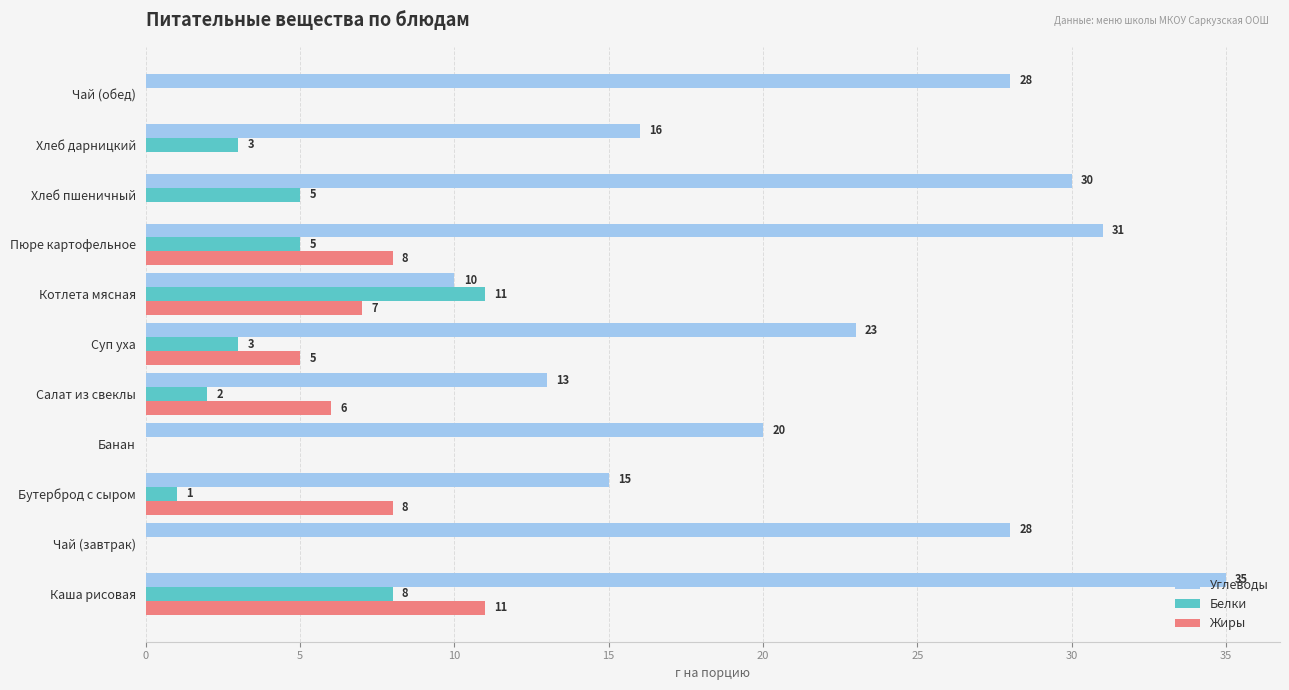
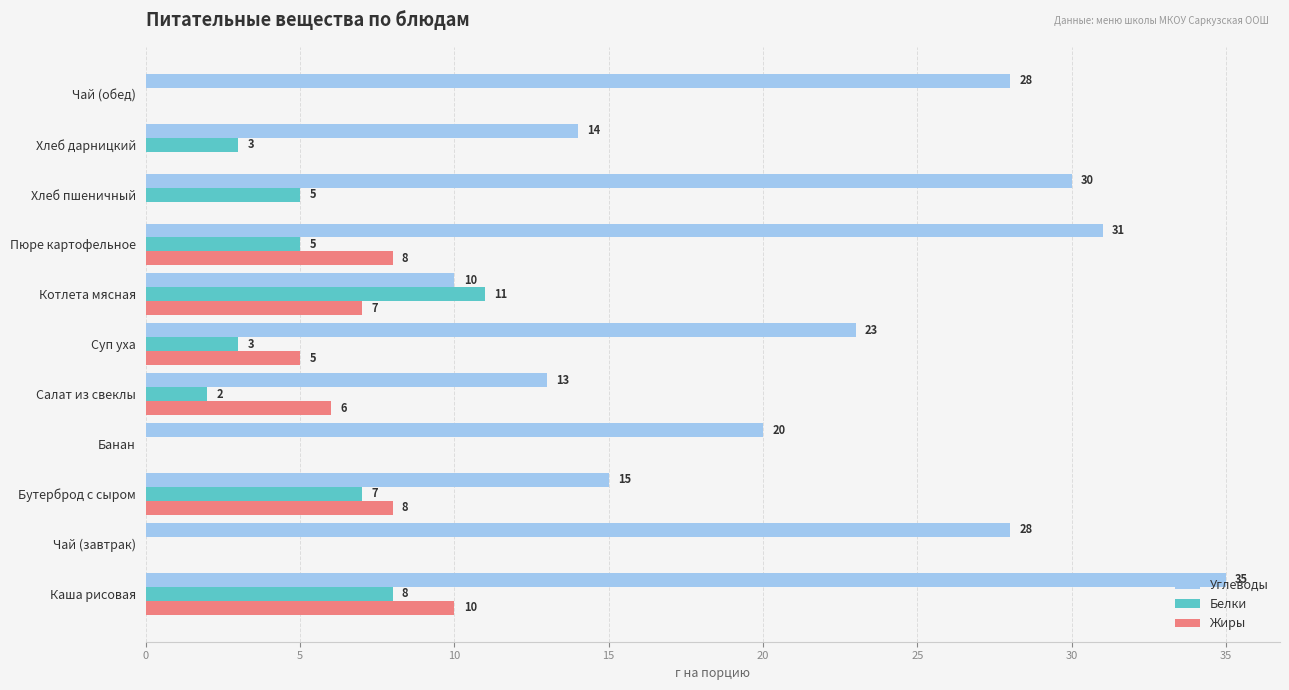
Углеводы, Хлеб дарницкий: 16 -> 14
Белки, Бутерброд с сыром: 1 -> 7
Жиры, Каша рисовая: 11 -> 10
